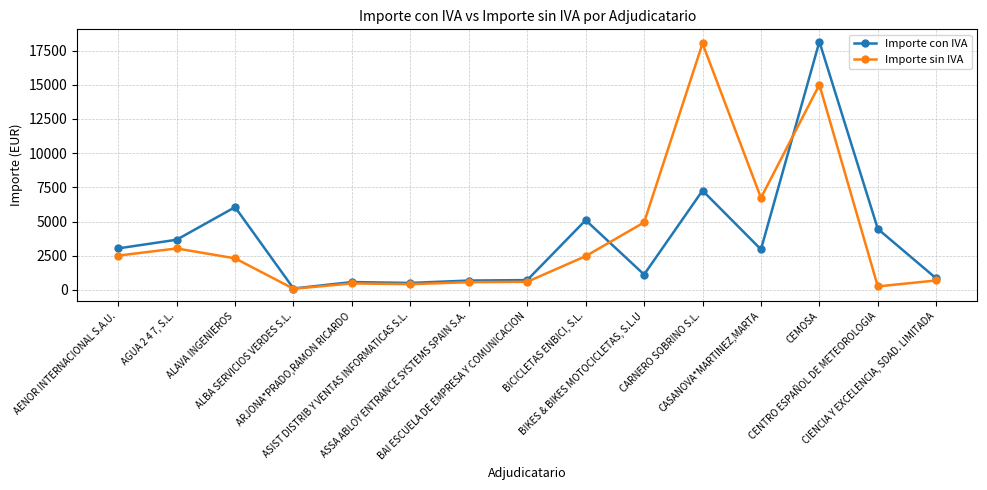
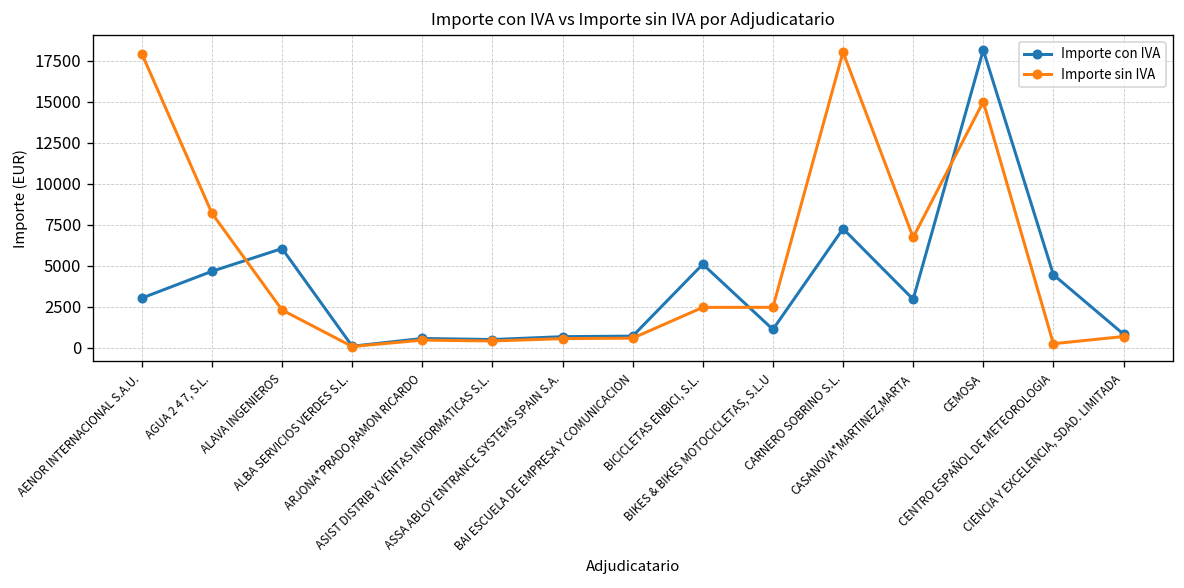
Importe sin IVA, AENOR INTERNACIONAL S.A.U.: 2500 -> 17900
Importe con IVA, AGUA 2 4 7, S.L.: 3700 -> 4700
Importe sin IVA, AGUA 2 4 7, S.L.: 3000 -> 8200
Importe sin IVA, BIKES & BIKES MOTOCICLETAS, S.L.U: 4900 -> 2500
